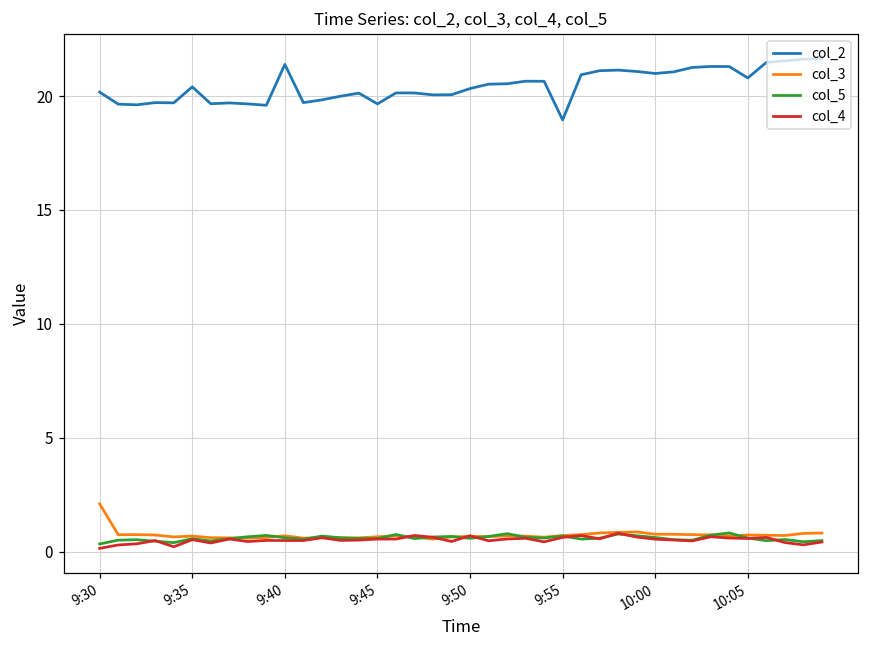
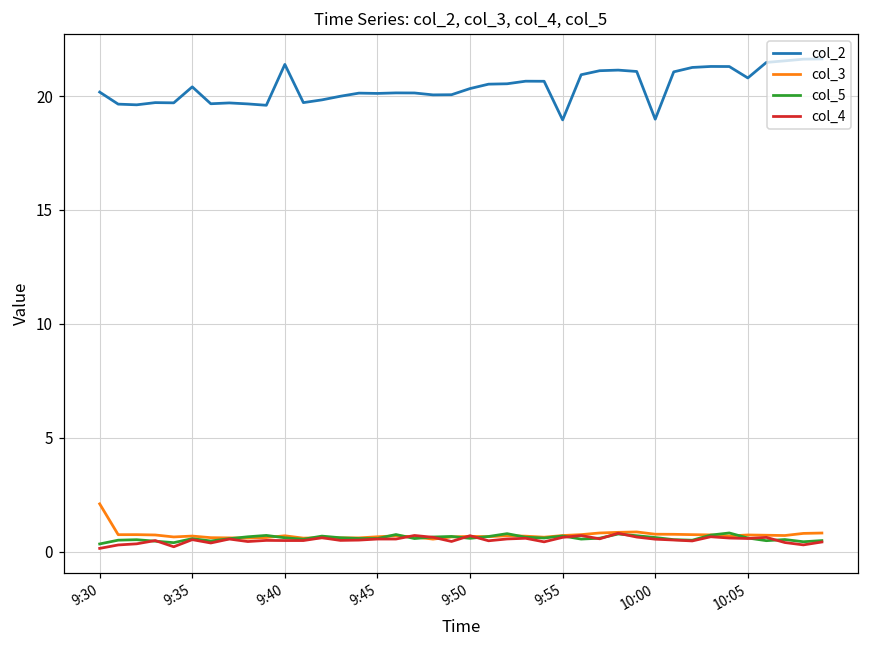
col_2, 9:45: 19.7 -> 20.1
col_2, 10:00: 21.0 -> 19.0
